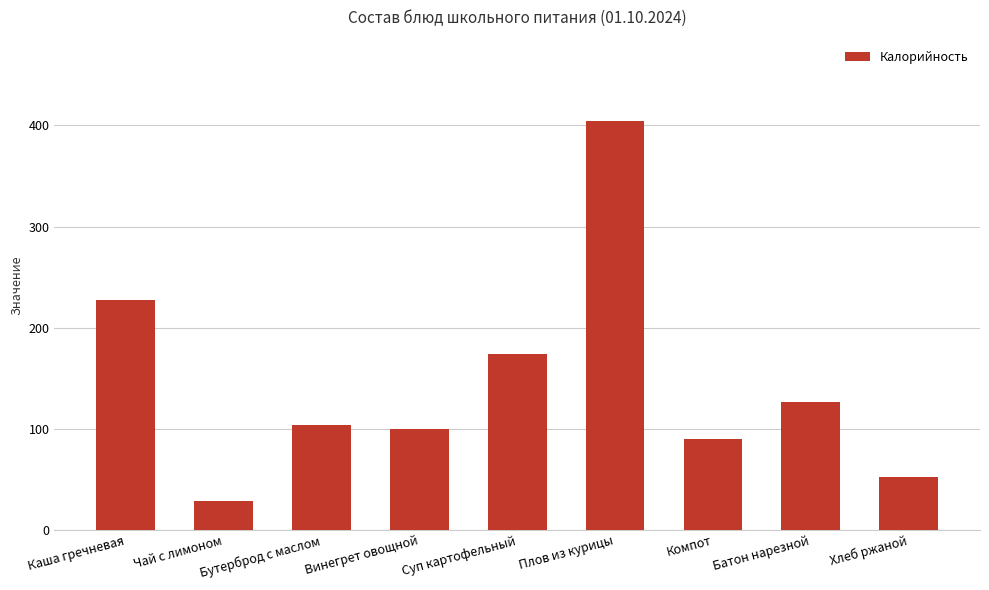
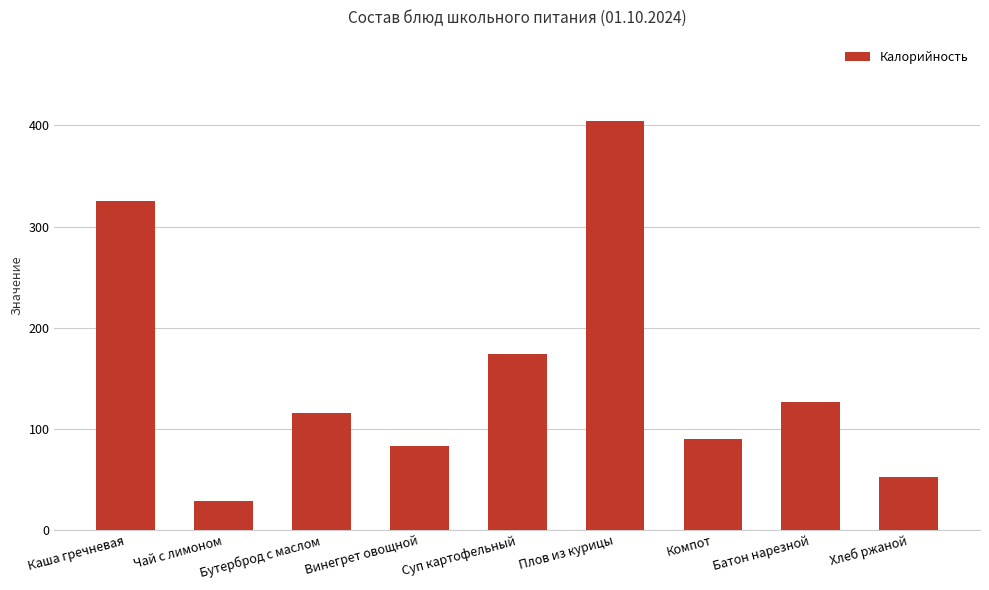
Каша гречневая: 227 -> 325
Бутерброд с маслом: 104 -> 116
Винегрет овощной: 100 -> 83
